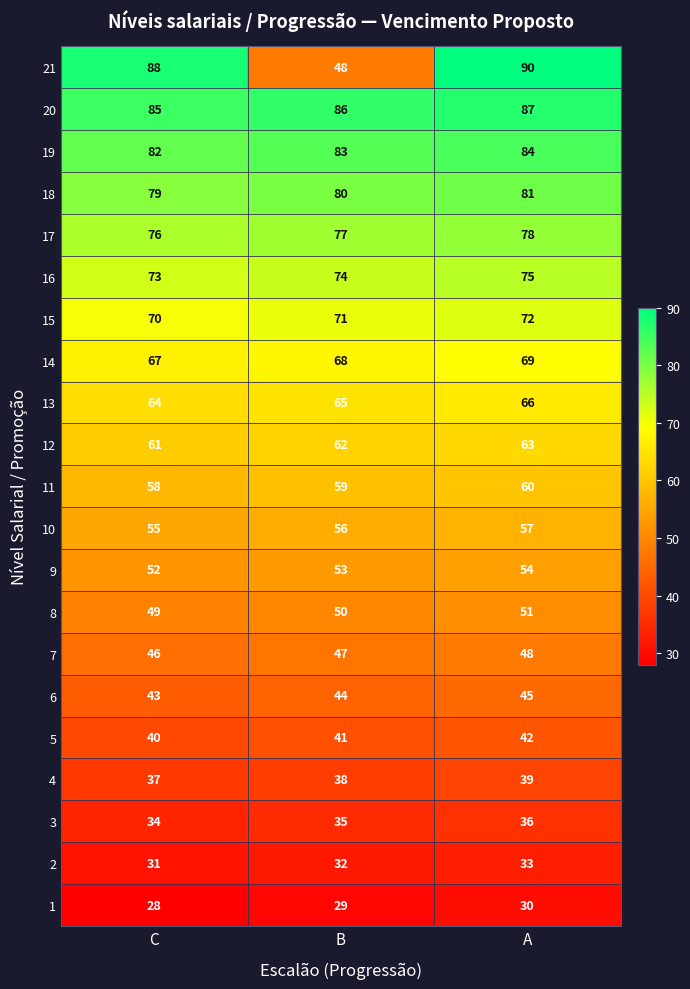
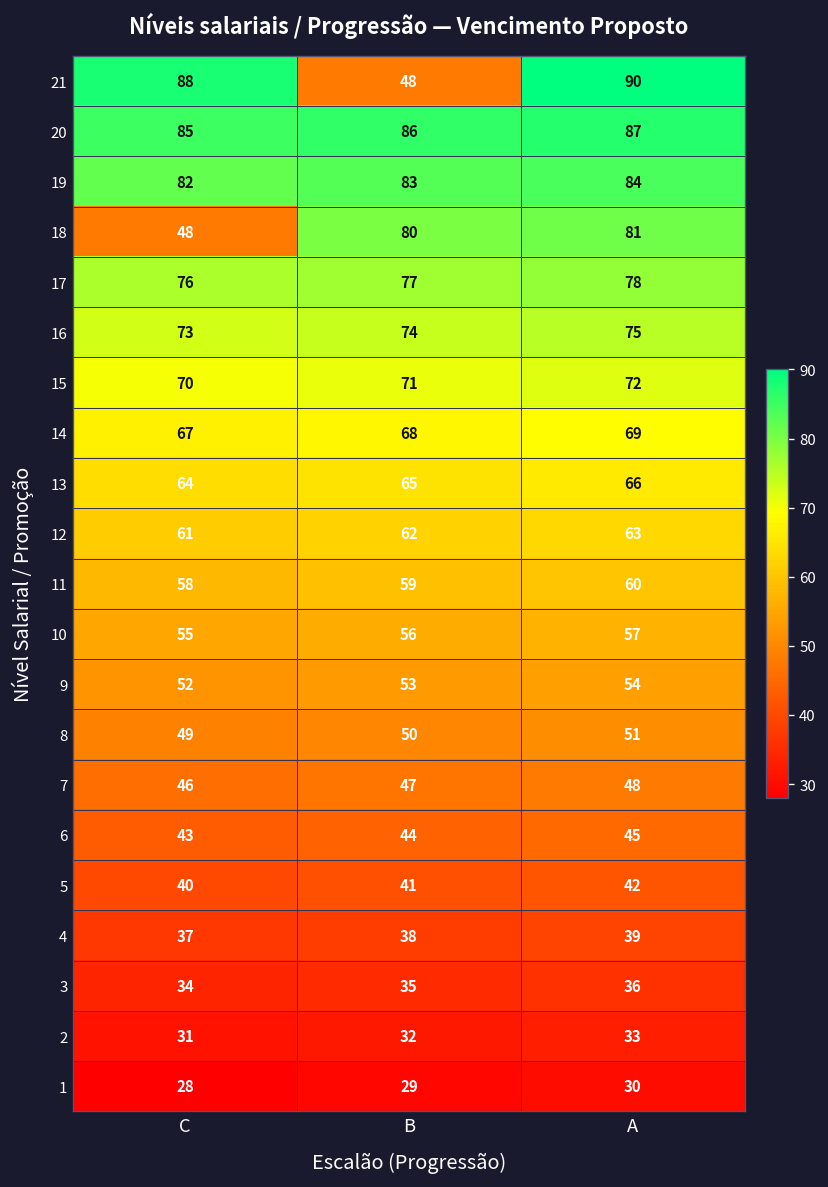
18, C: 79 -> 48
